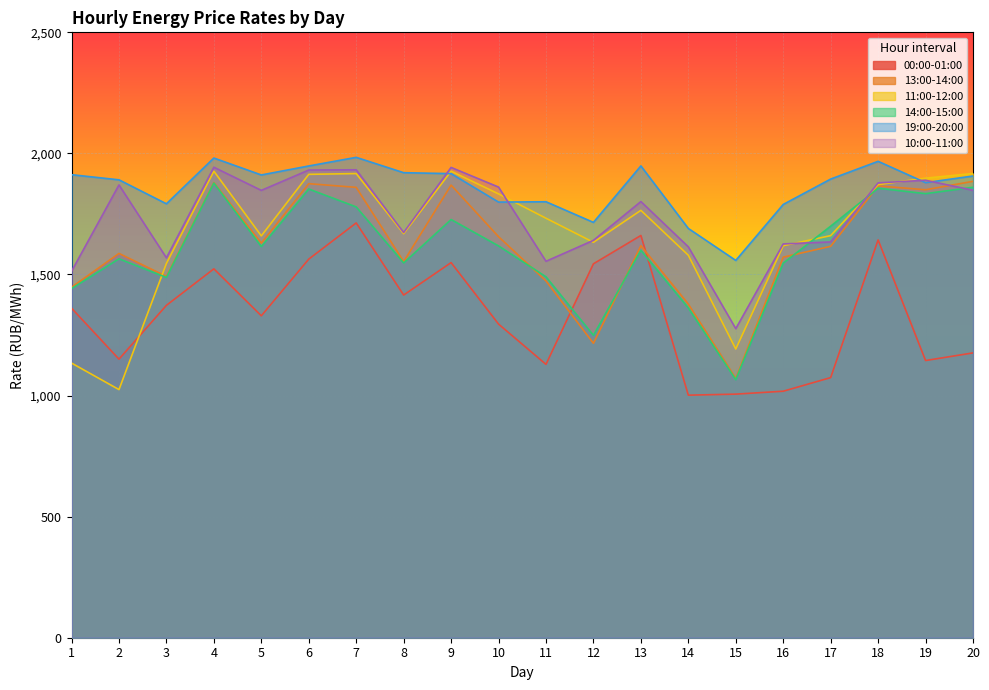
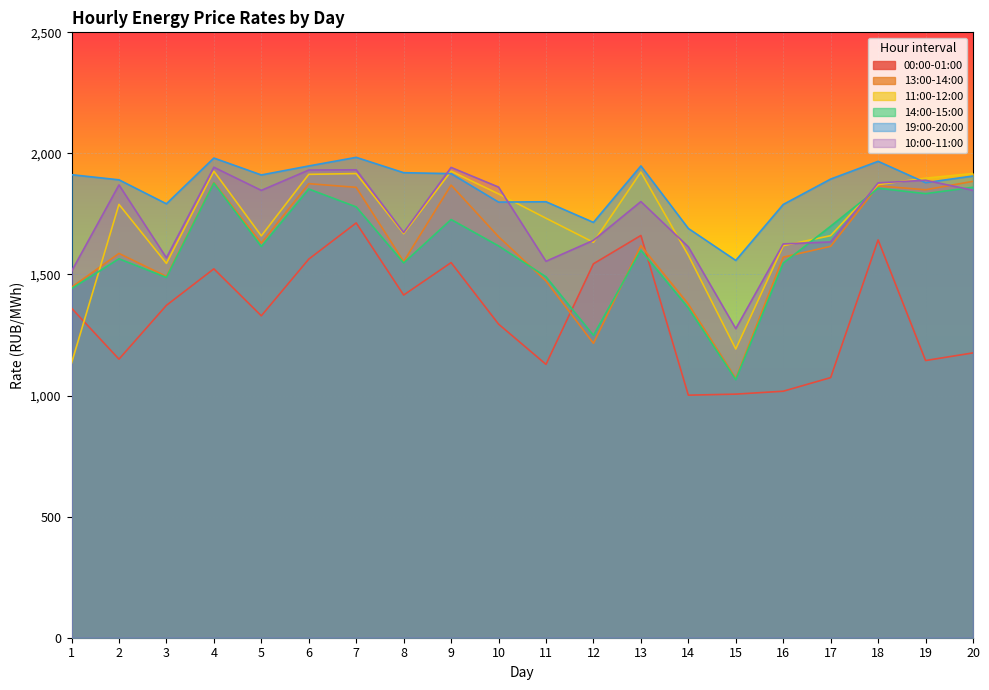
11:00-12:00, 2: 1,020 -> 1,790
11:00-12:00, 13: 1,760 -> 1,920
